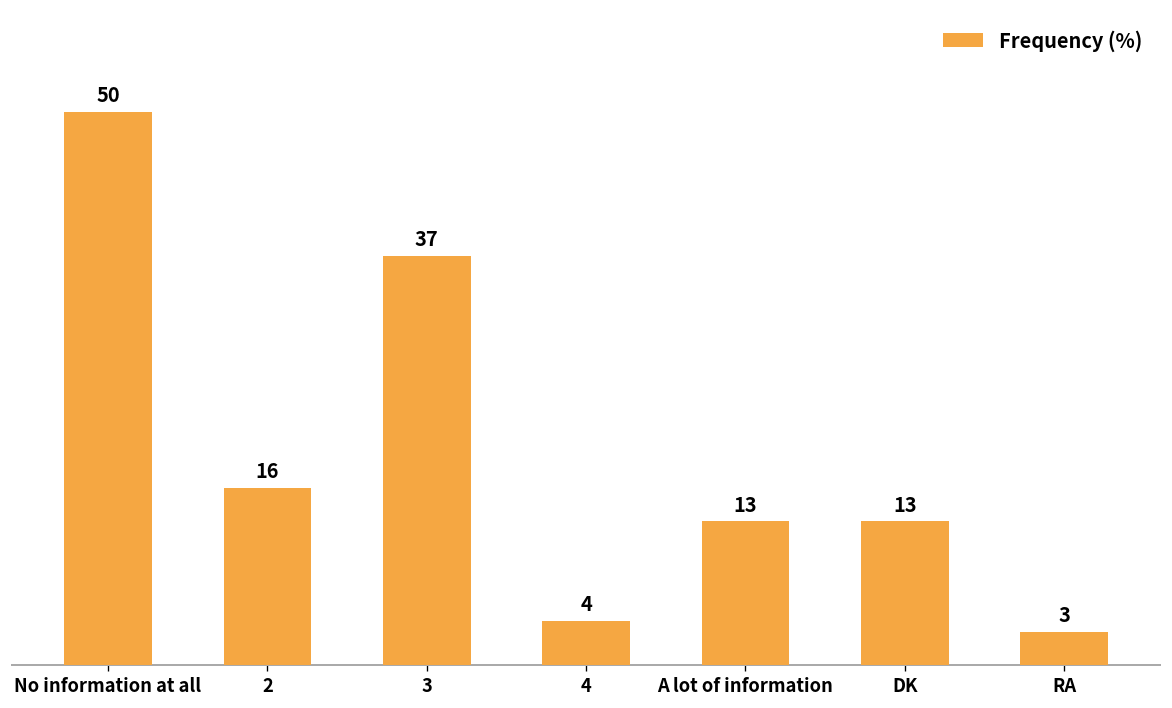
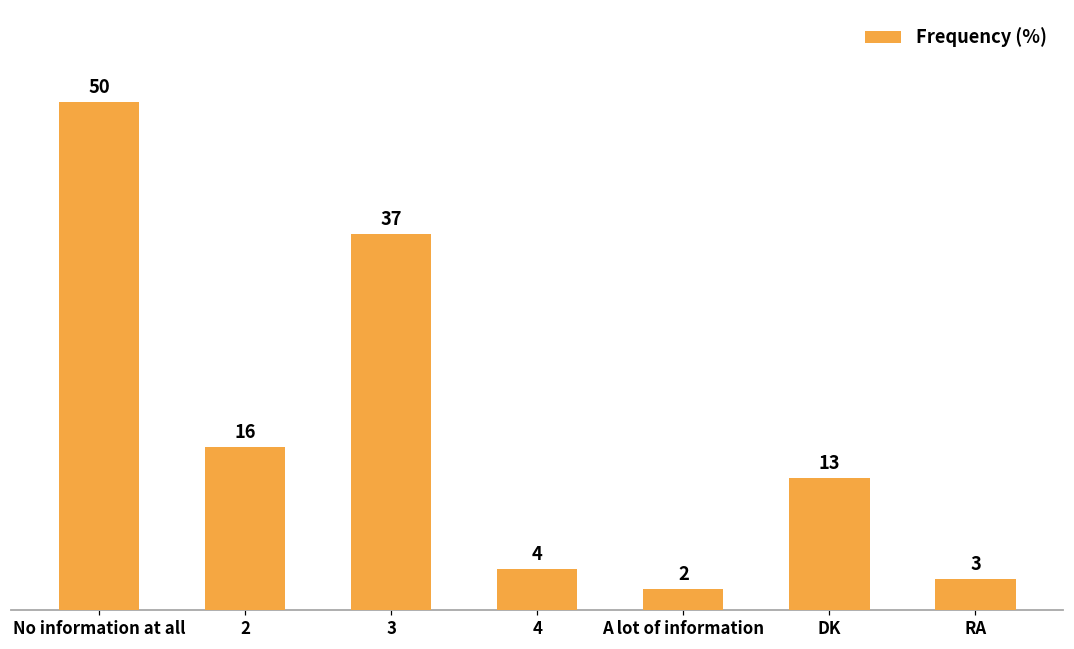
A lot of information: 13 -> 2
